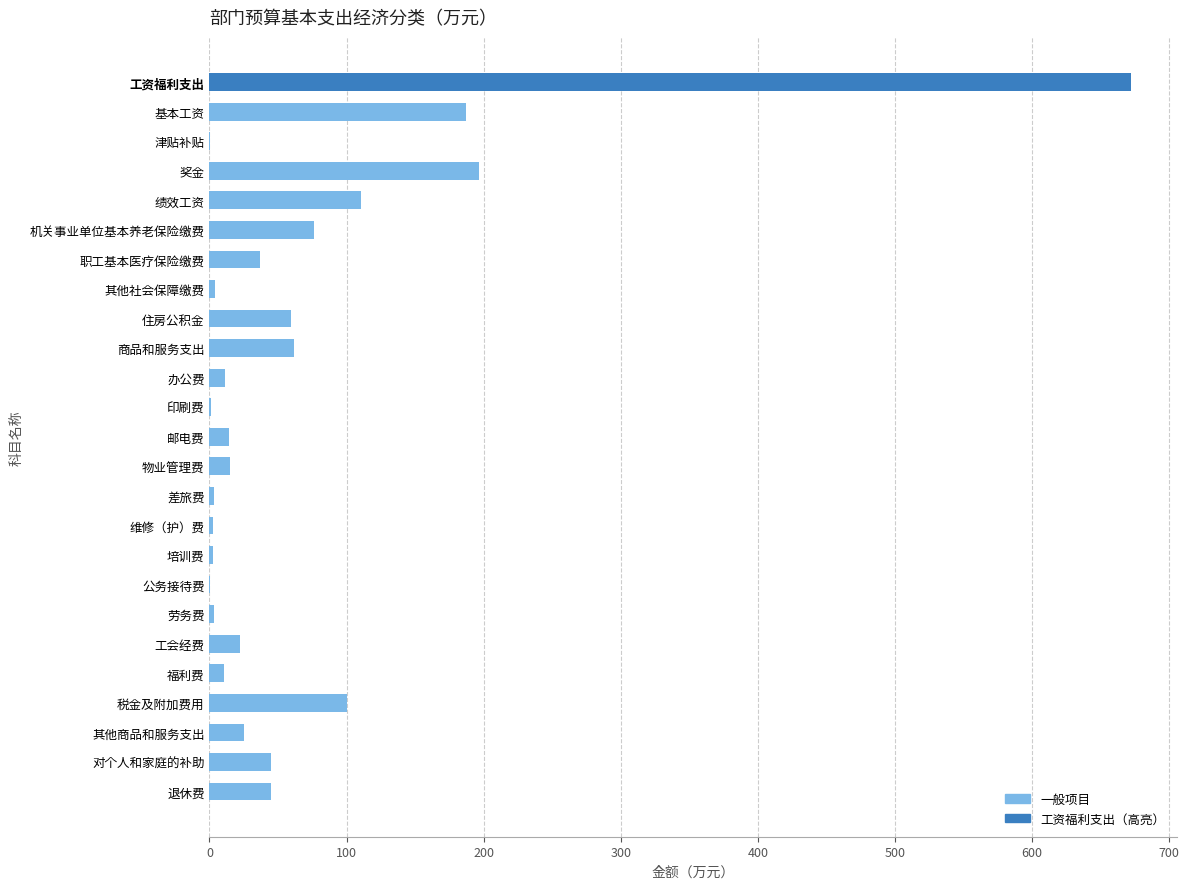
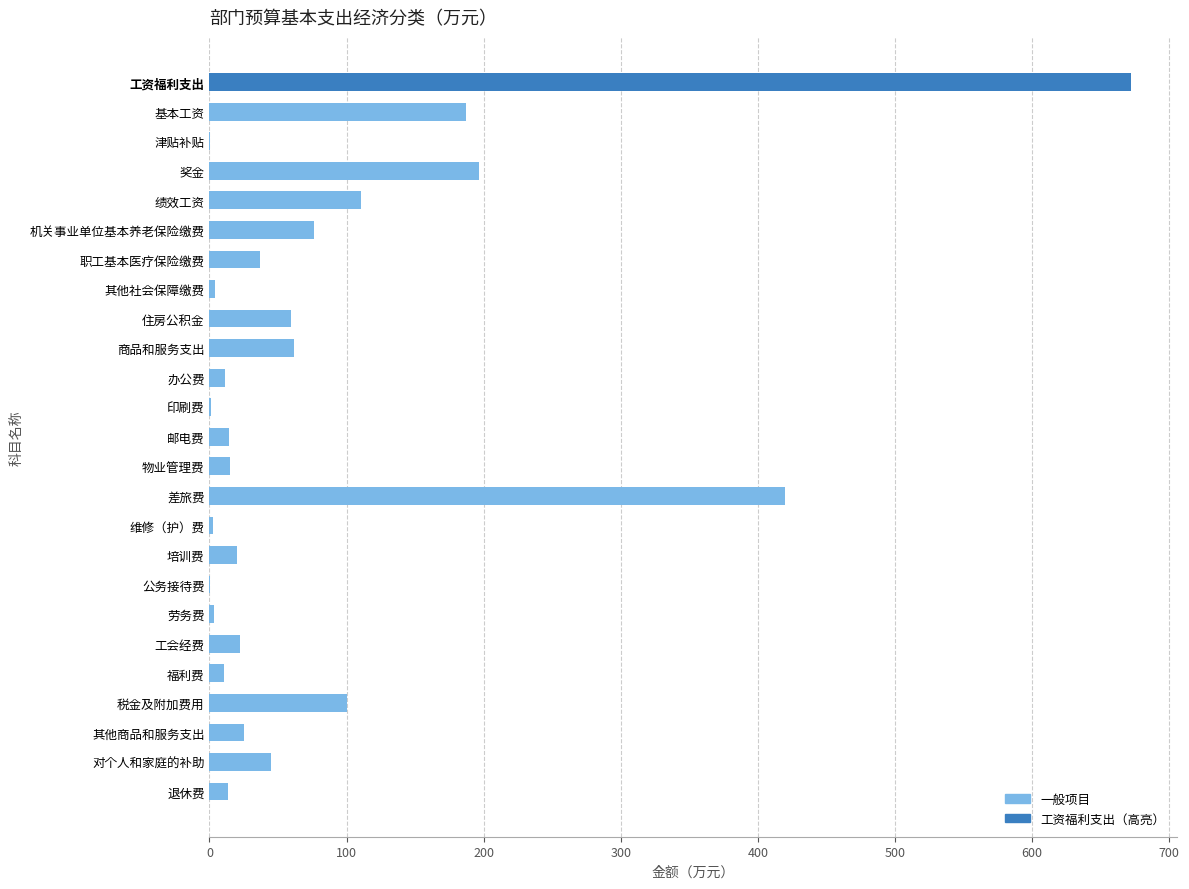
差旅费: 3 -> 420
培训费: 2 -> 20
退休费: 45 -> 14
